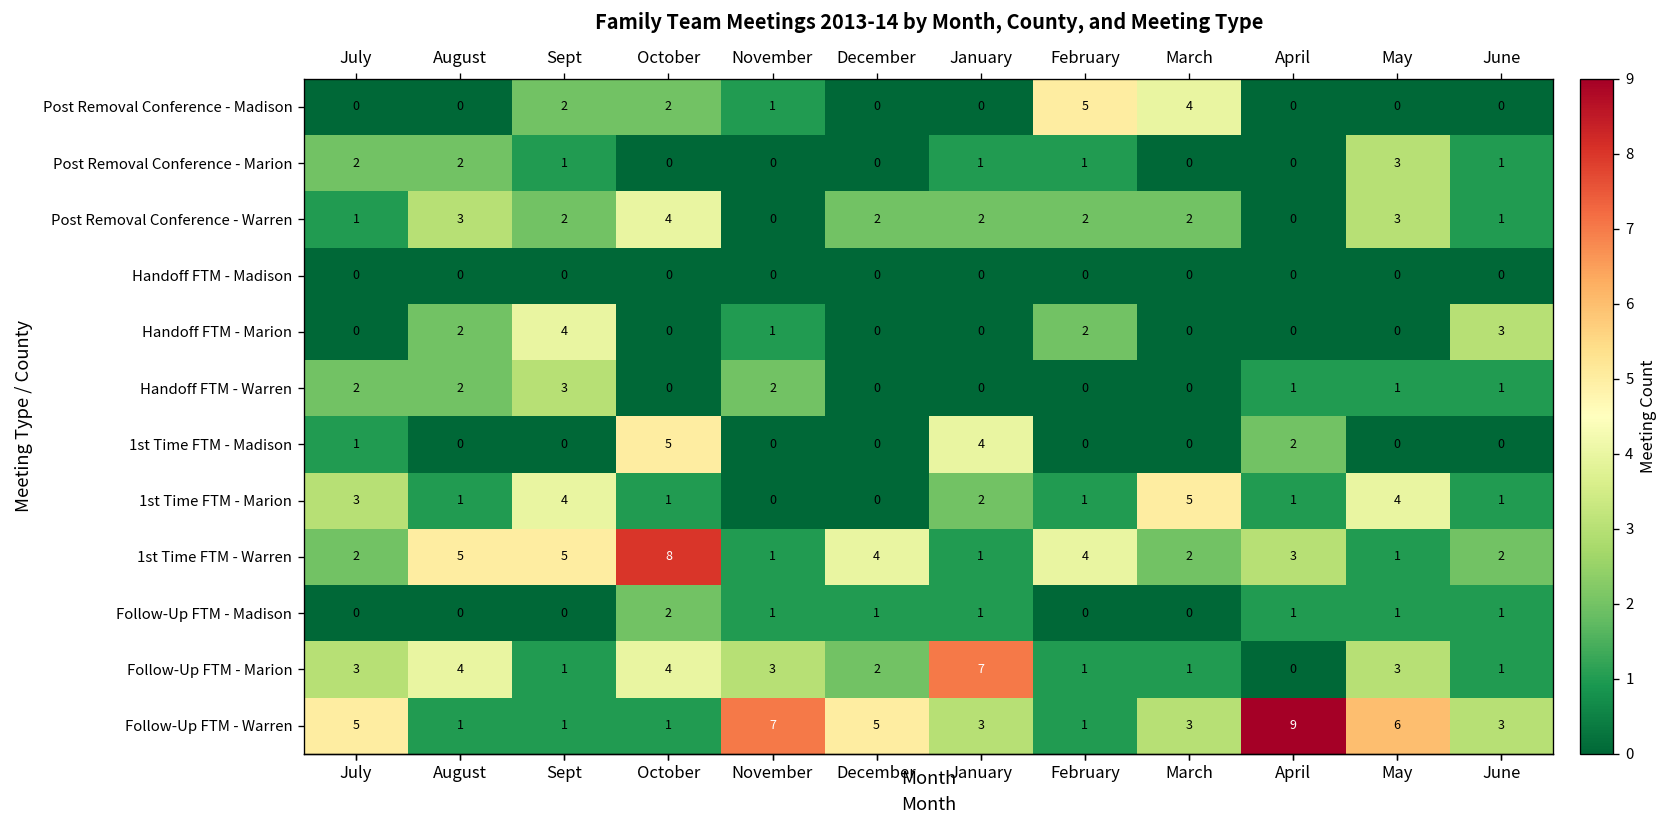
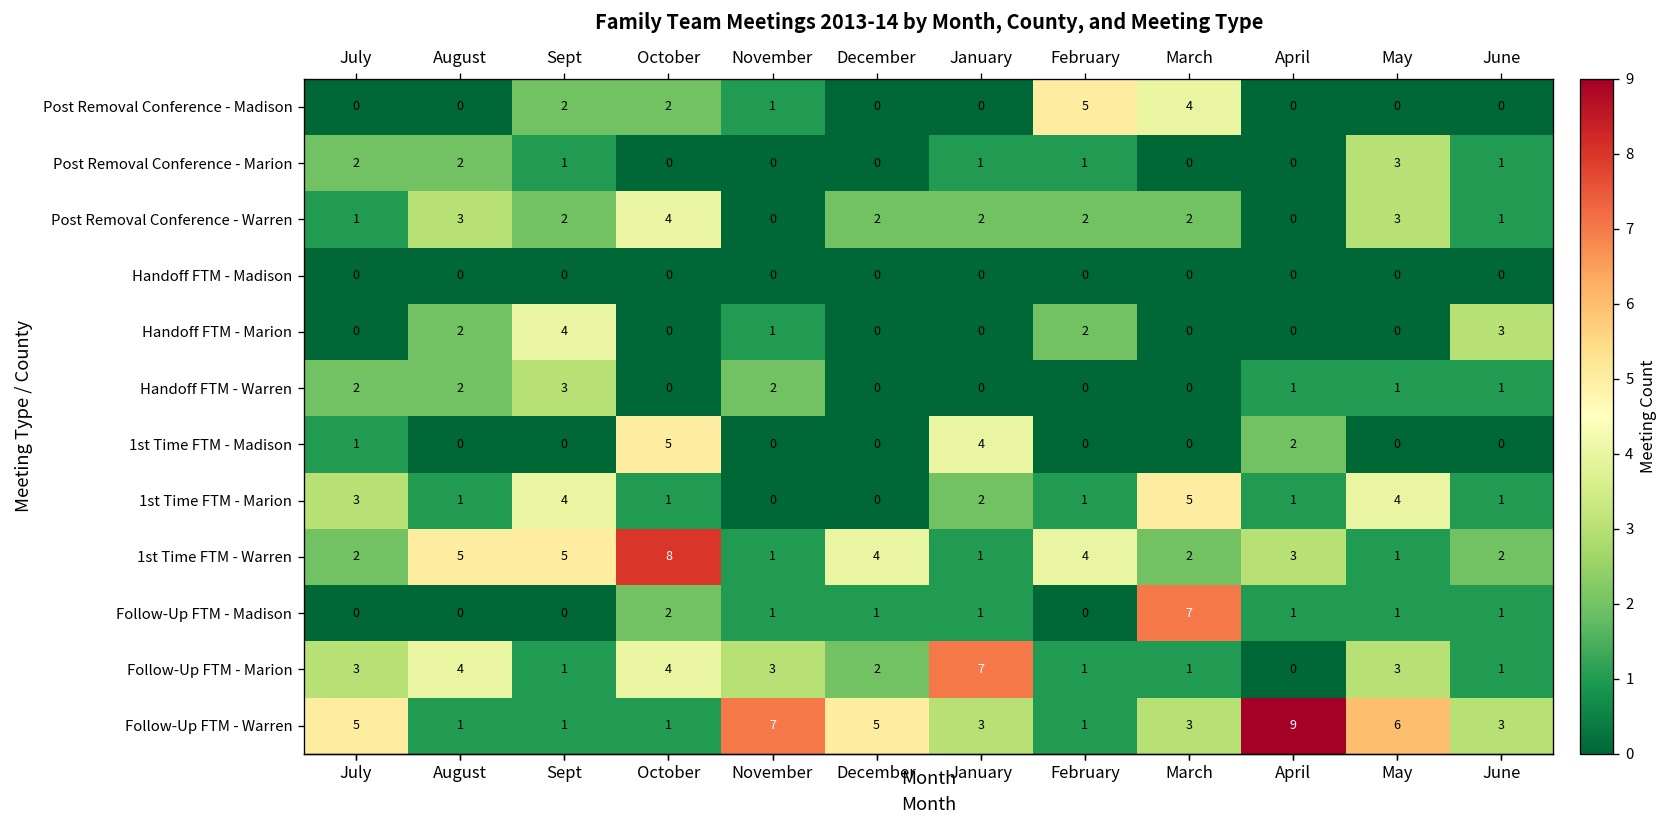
Follow-Up FTM - Madison, March: 0 -> 7
